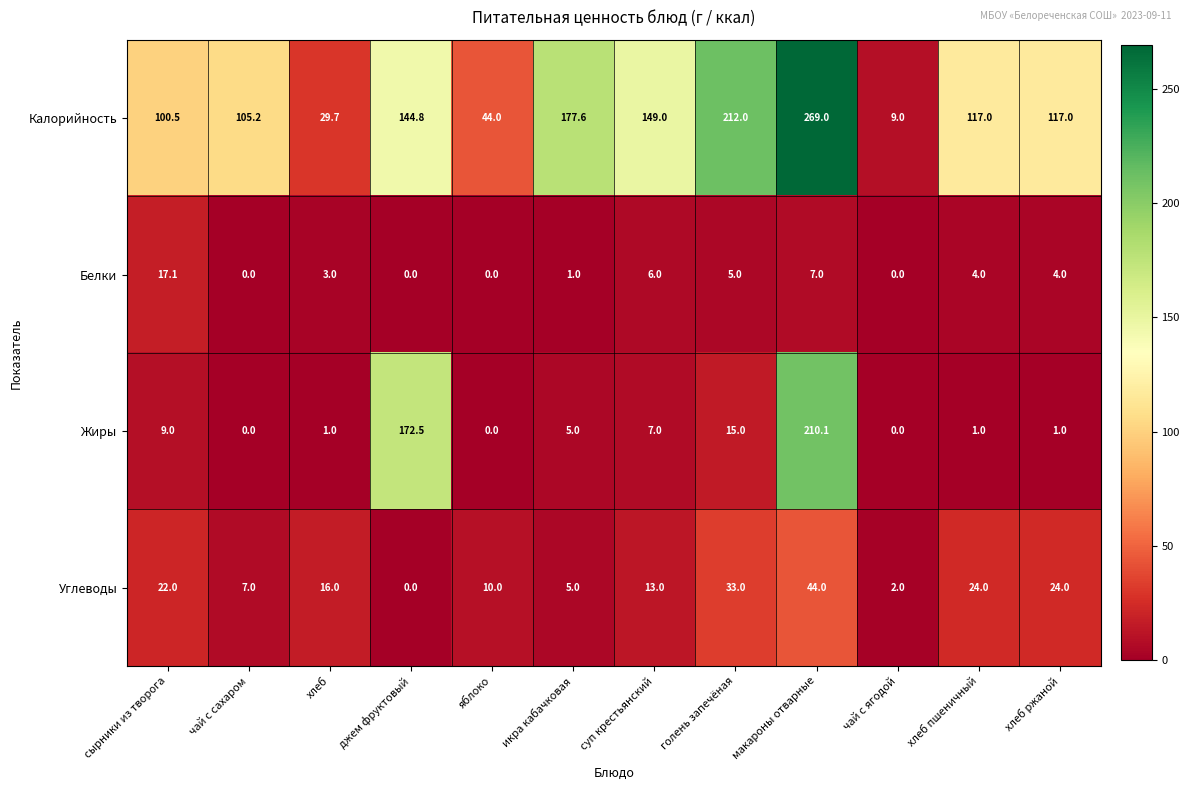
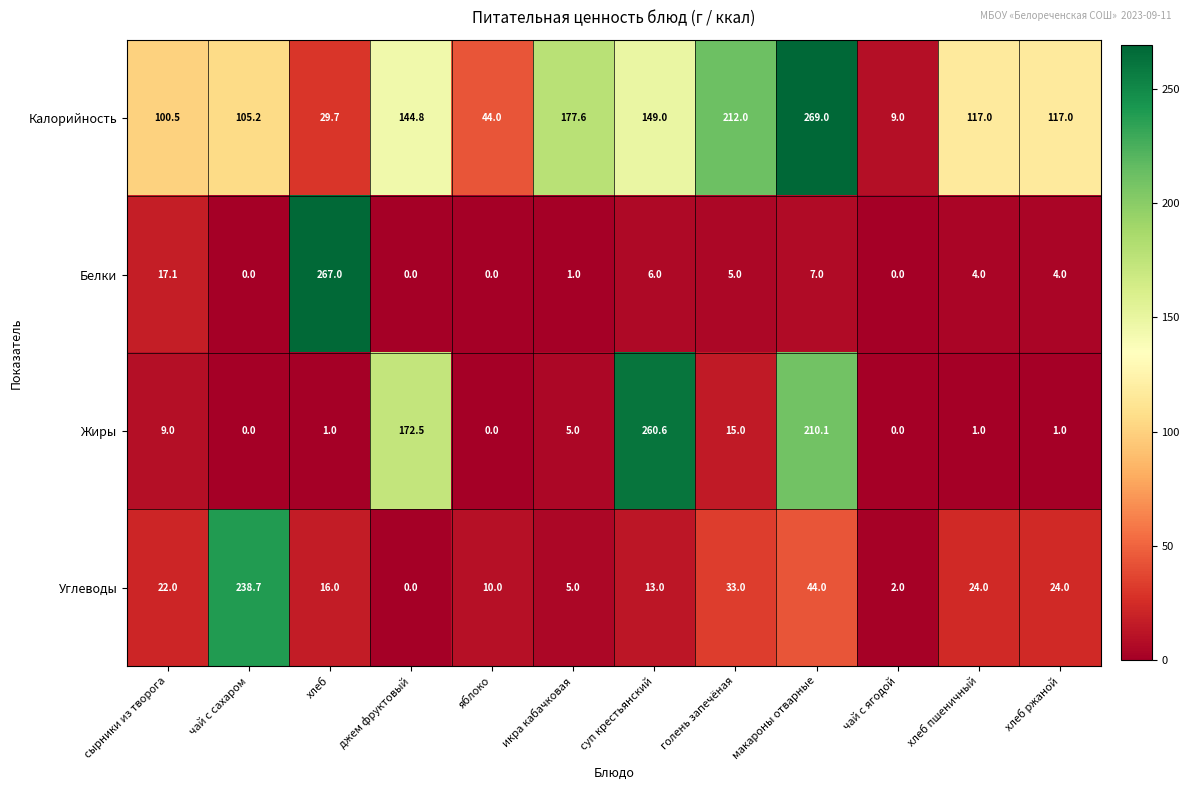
Белки, хлеб: 3.0 -> 267.0
Жиры, суп крестьянский: 7.0 -> 260.6
Углеводы, чай с сахаром: 7.0 -> 238.7
